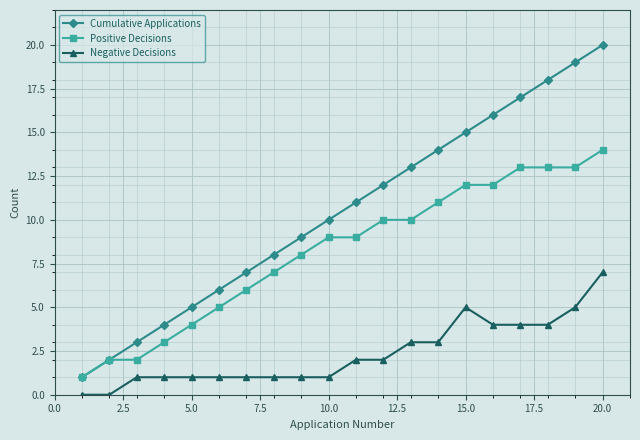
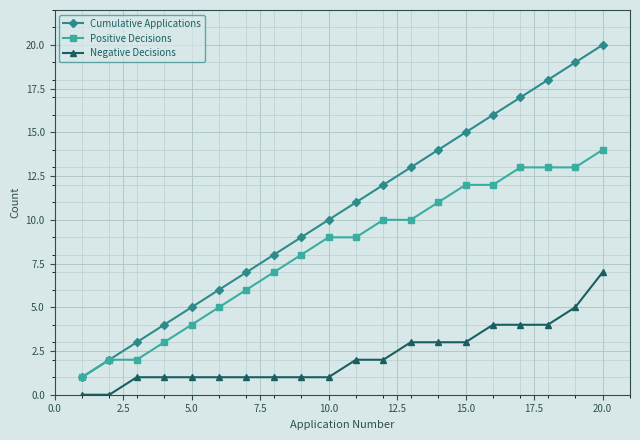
Negative Decisions, 15.0: 5 -> 3
